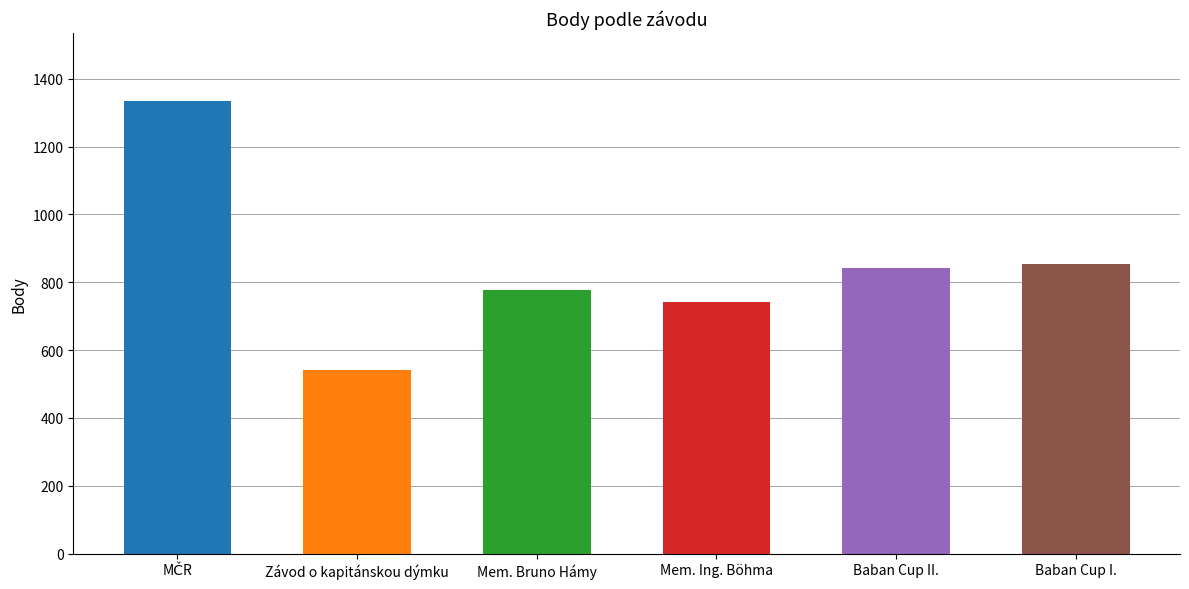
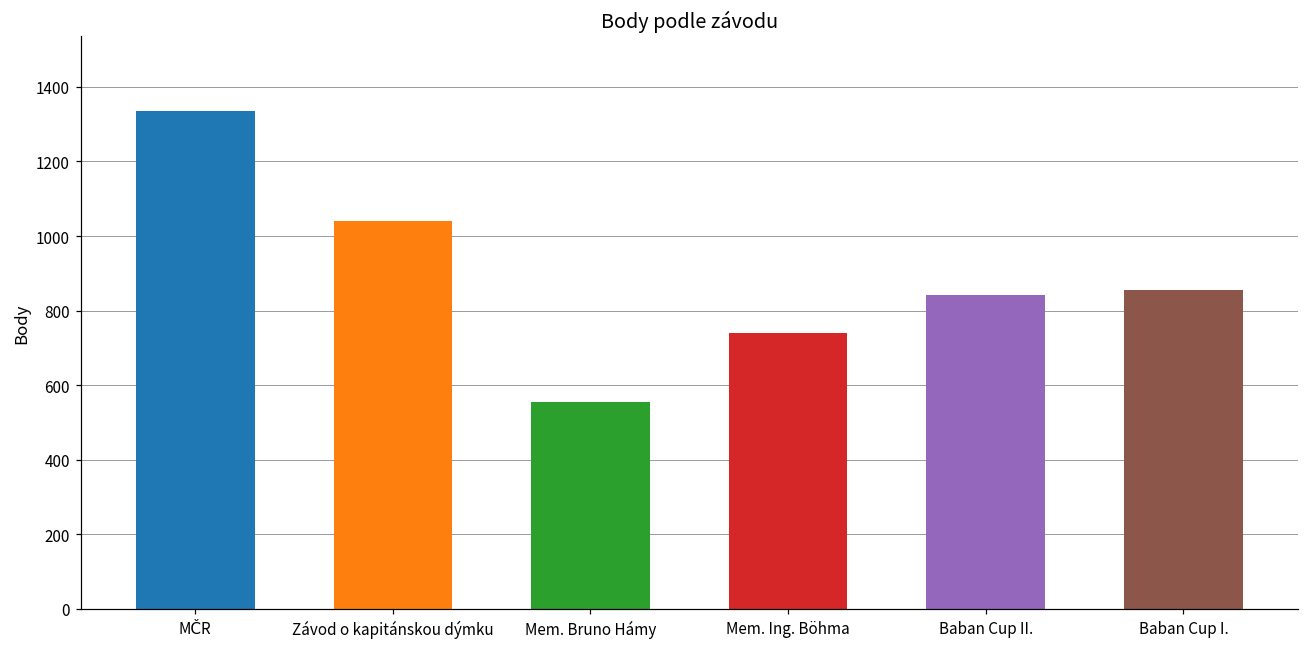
Závod o kapitánskou dýmku: 540 -> 1040
Mem. Bruno Hámy: 780 -> 550
